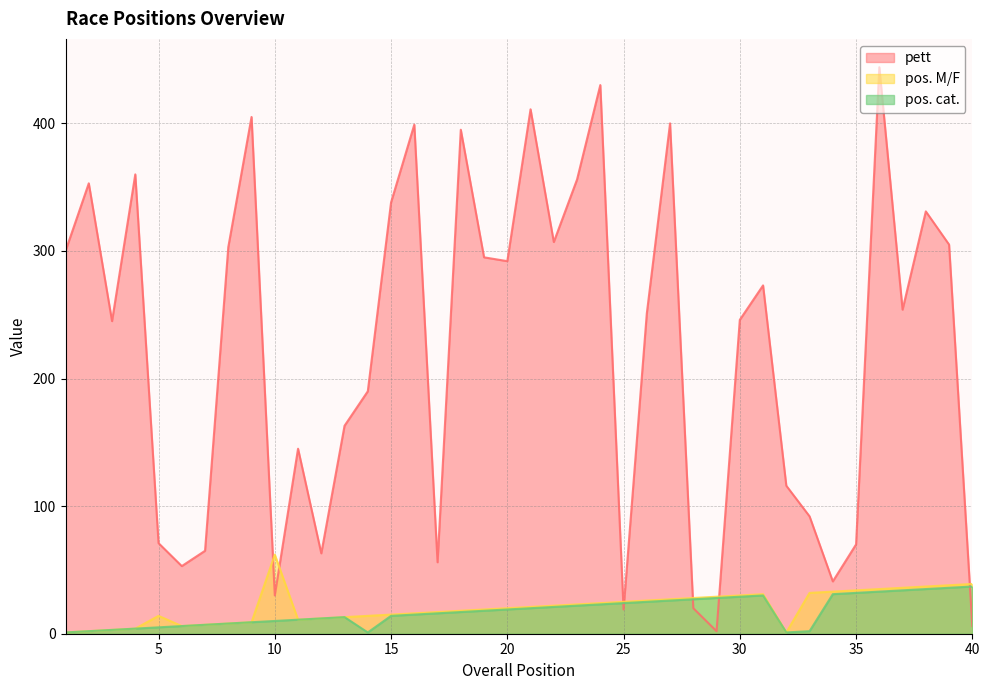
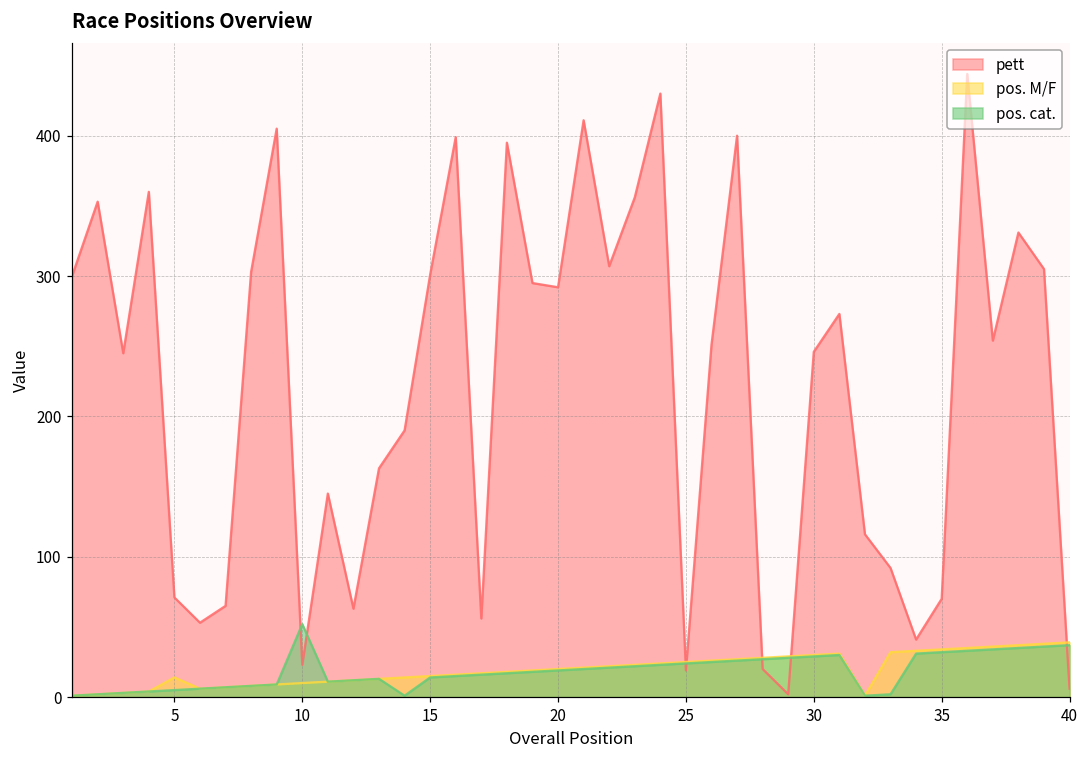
pett, 10: 30 -> 23
pos. M/F, 10: 62 -> 10
pos. cat., 10: 10 -> 52
pett, 15: 338 -> 301
